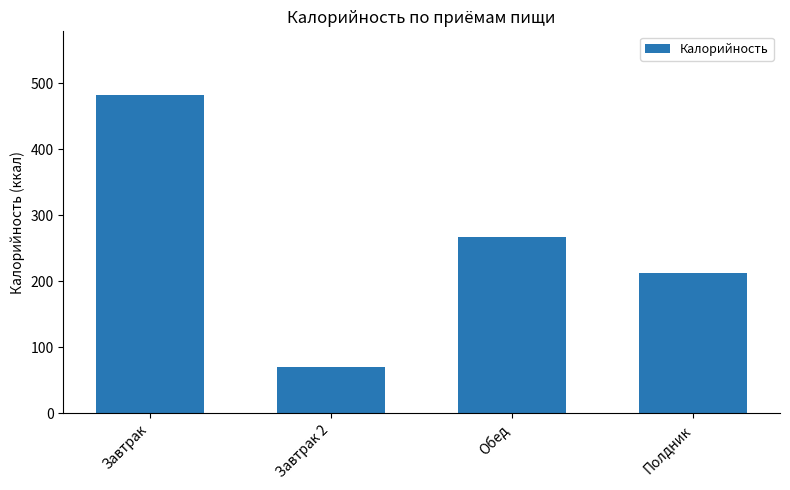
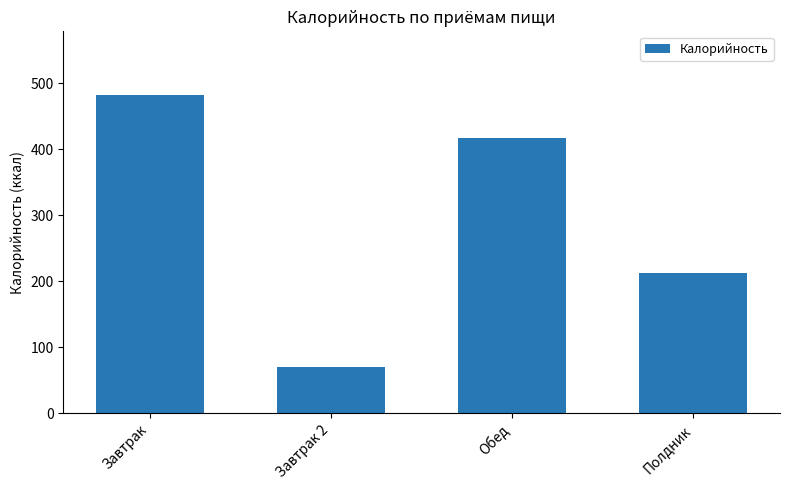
Обед: 270 -> 420
